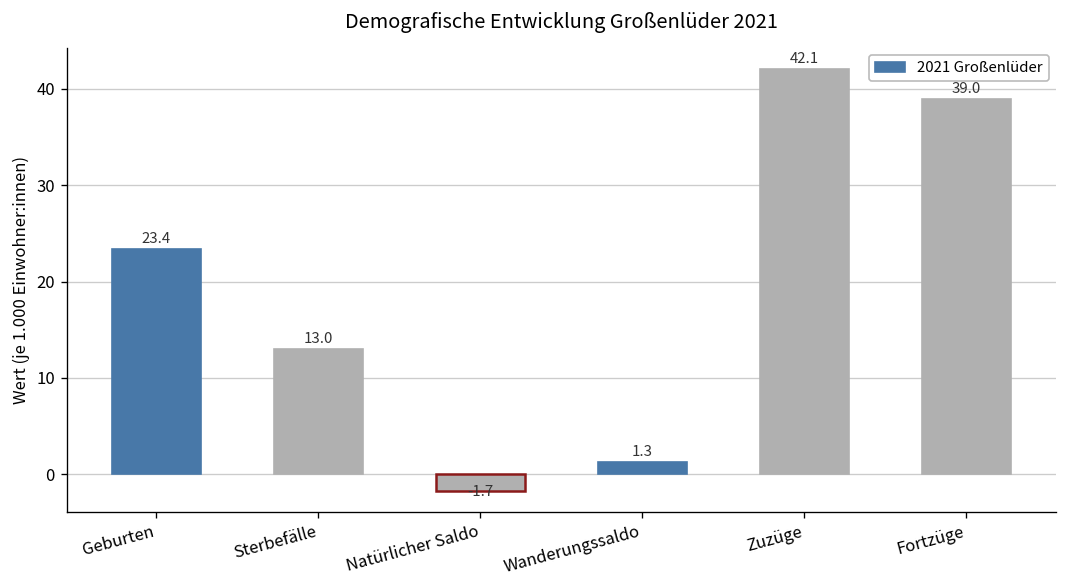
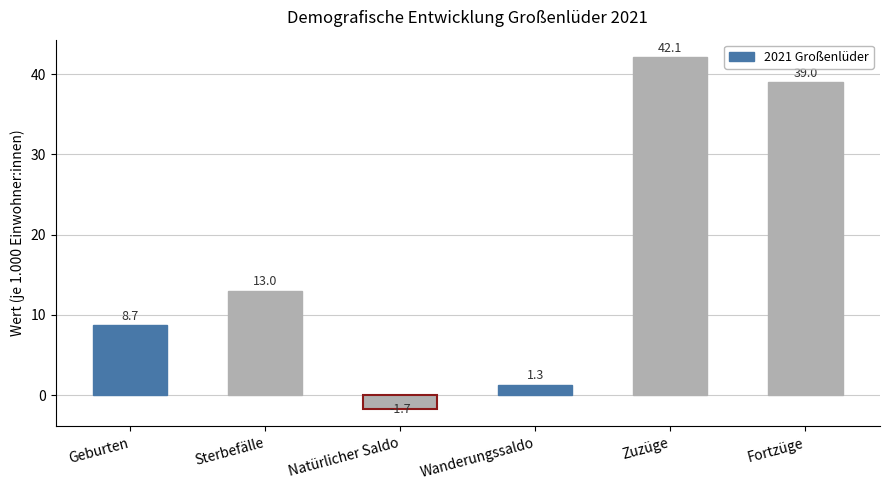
Geburten: 23.4 -> 8.7
